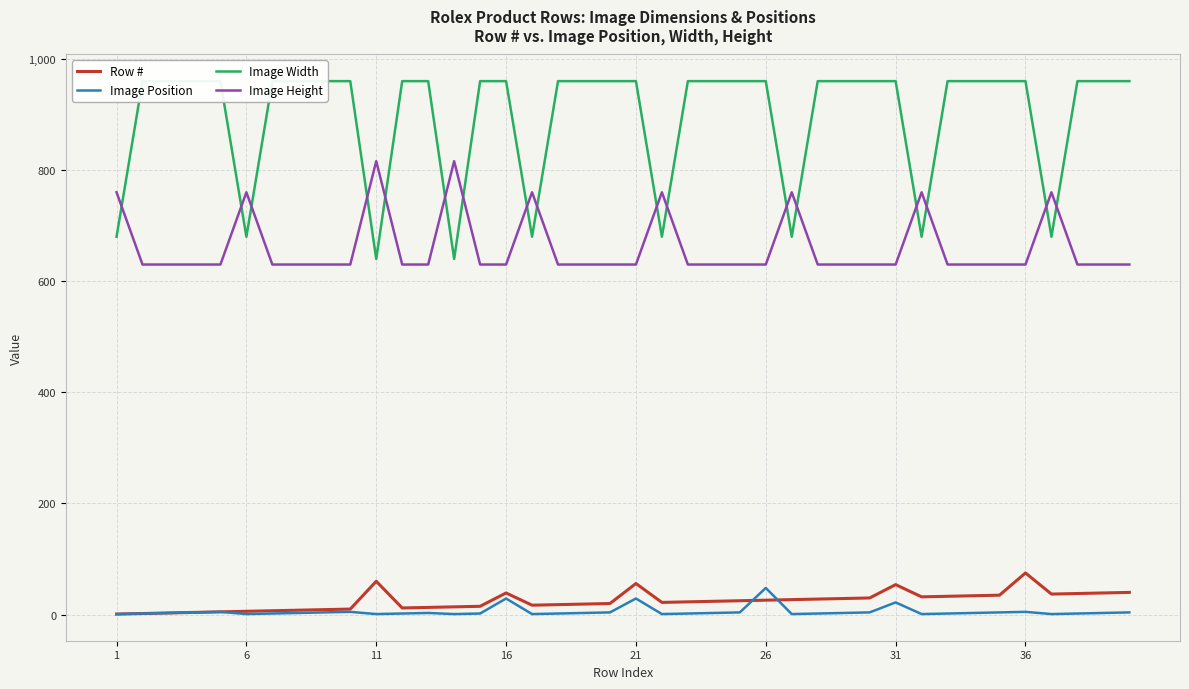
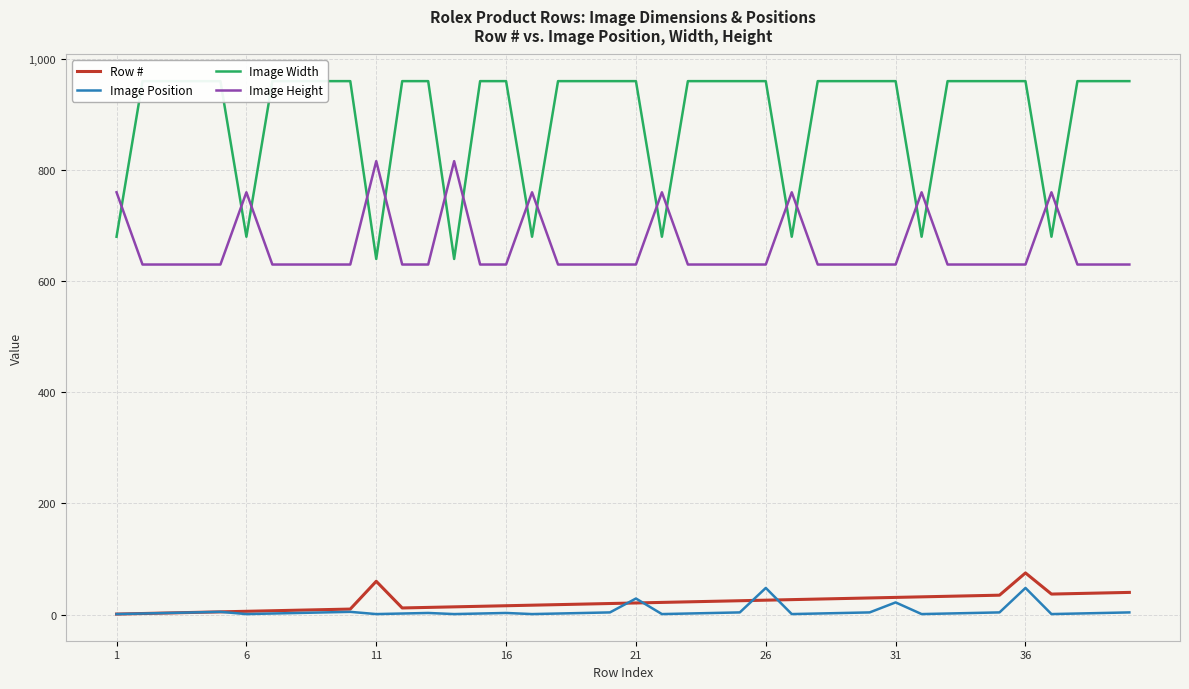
Row #, 16: 40 -> 20
Image Position, 16: 30 -> 0
Row #, 21: 60 -> 20
Row #, 31: 50 -> 30
Image Position, 36: 10 -> 50
